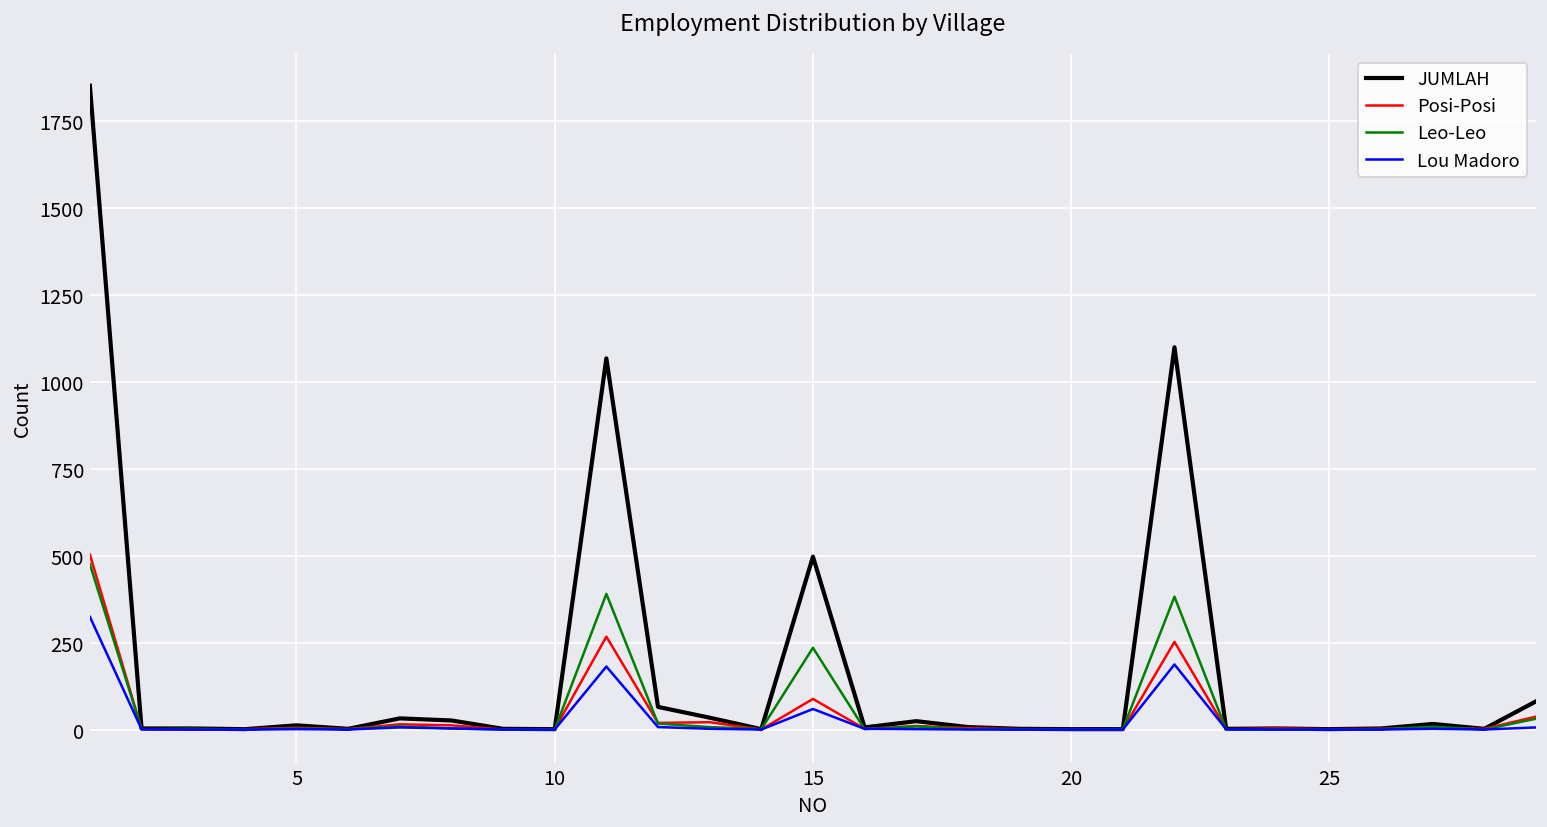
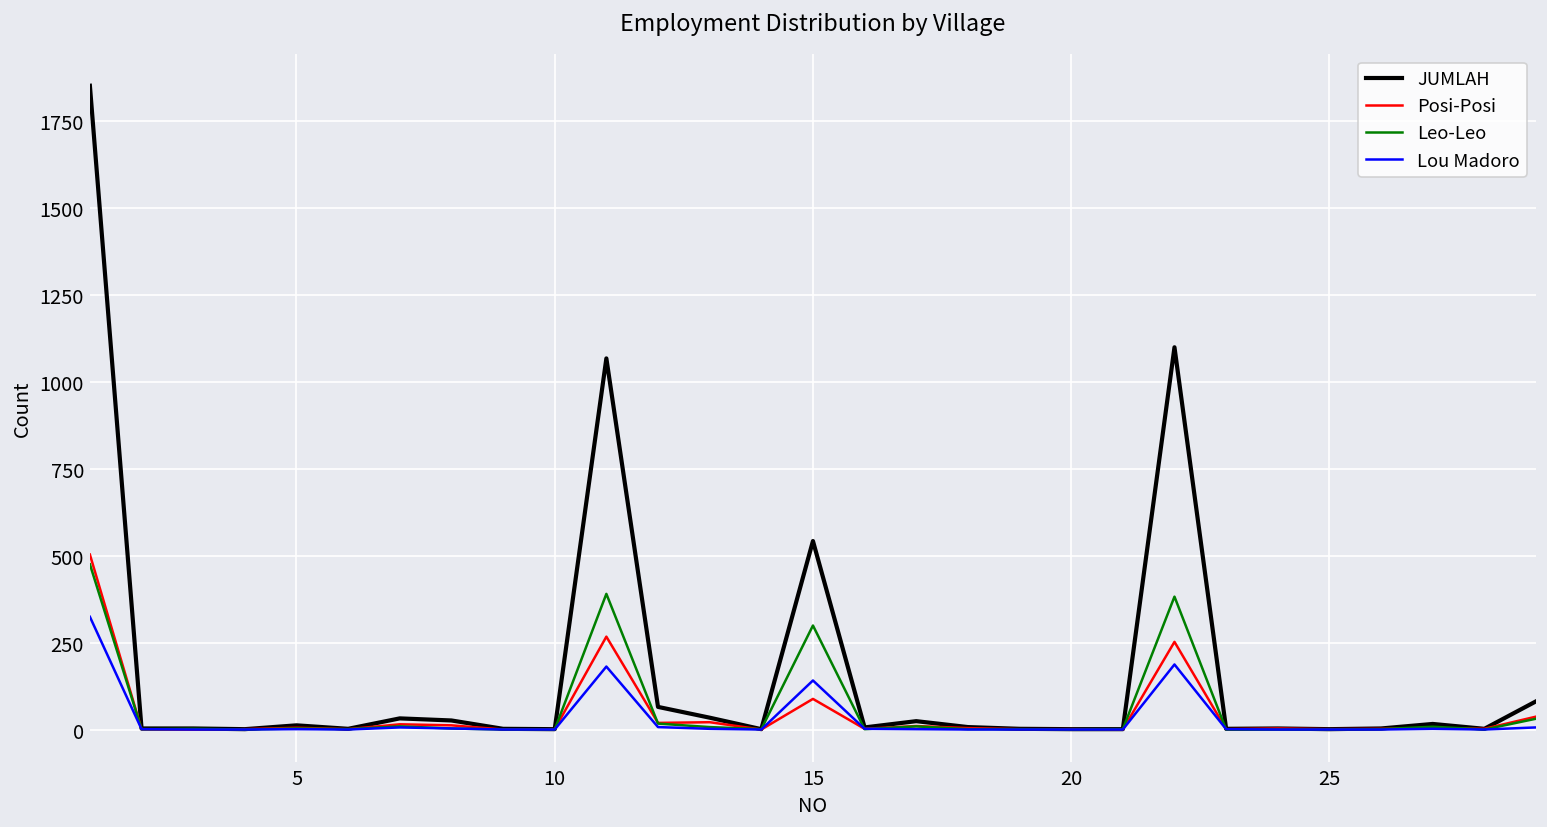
JUMLAH, 15: 500 -> 540
Leo-Leo, 15: 240 -> 300
Lou Madoro, 15: 60 -> 140
